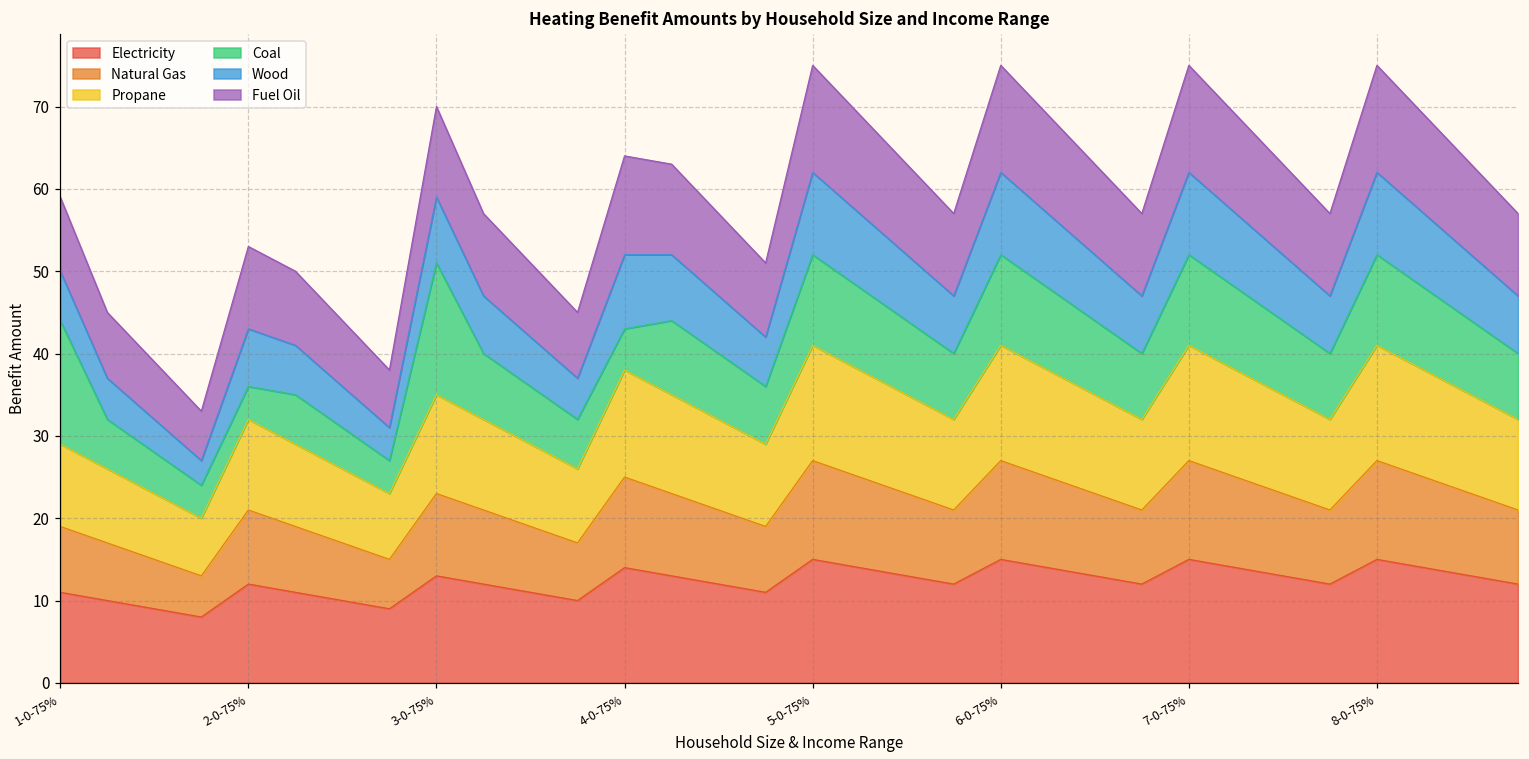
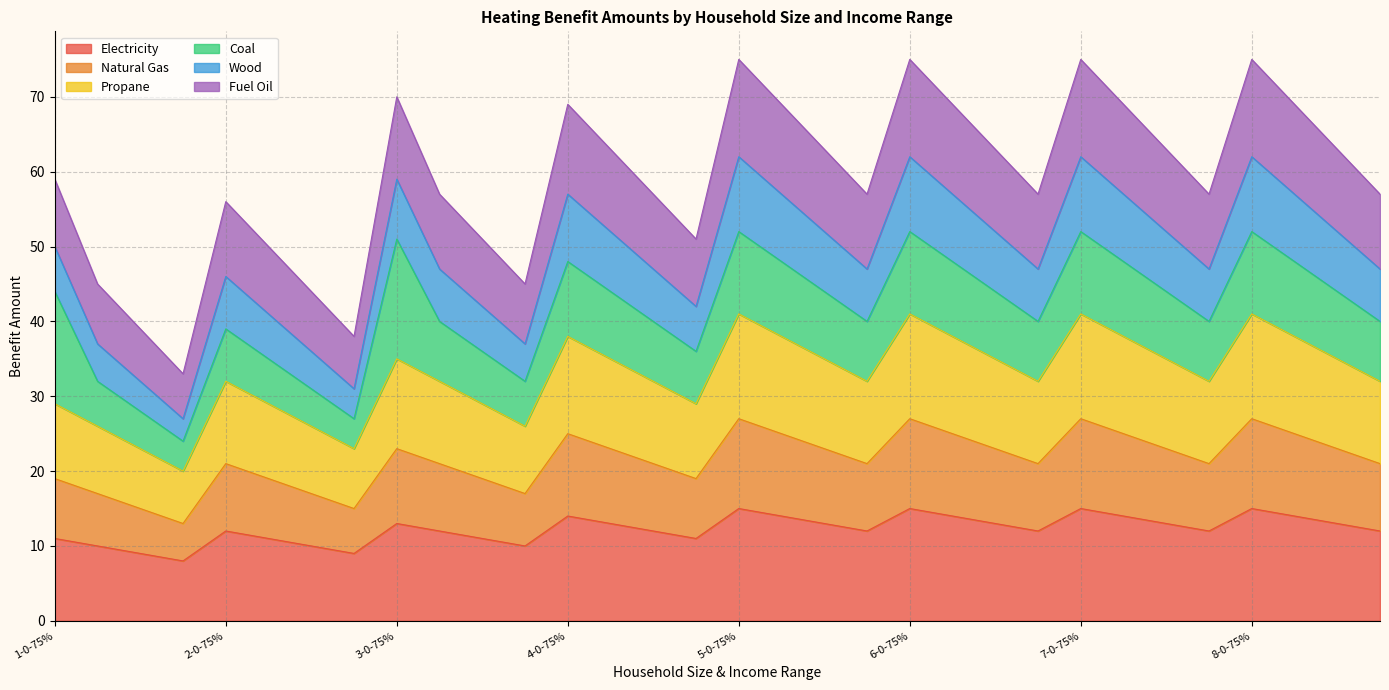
Coal, 2-0-75%: 4 -> 7
Coal, 4-0-75%: 5 -> 10
